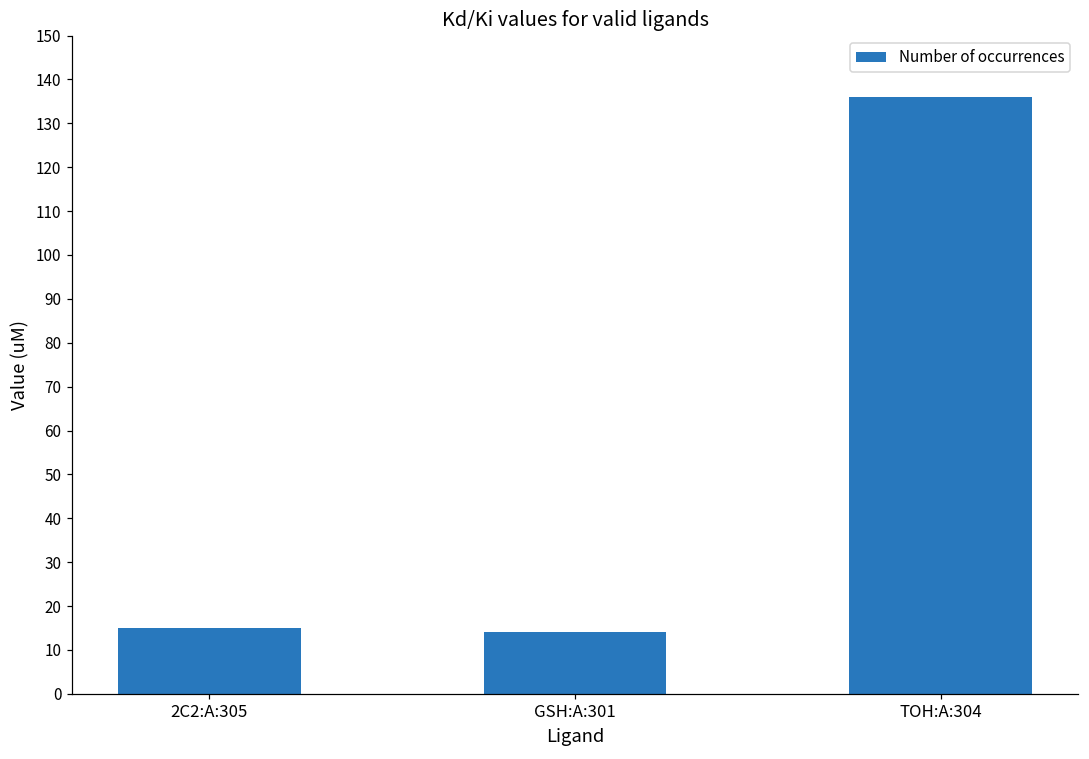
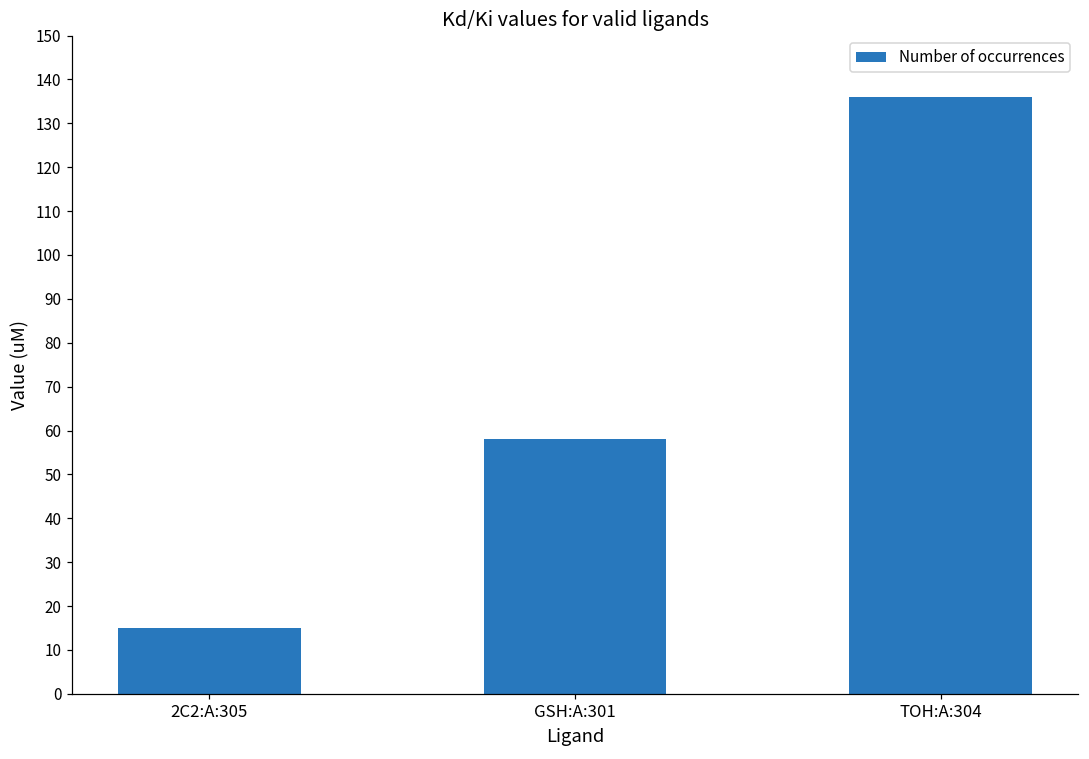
GSH:A:301: 14 -> 58
